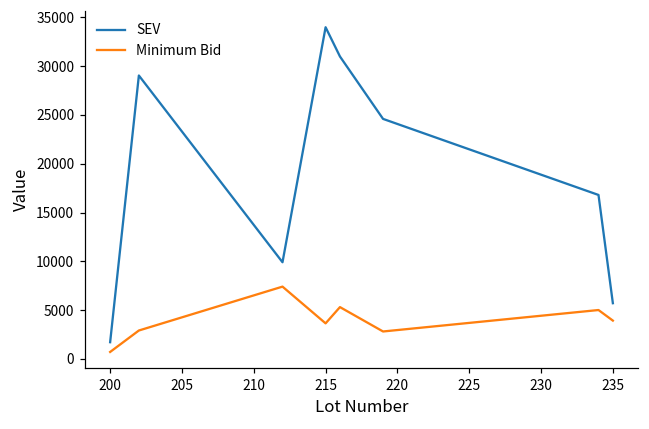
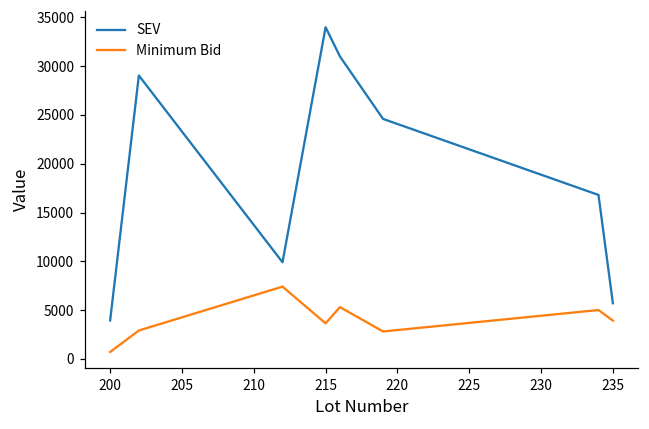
SEV, 200: 2000 -> 4000
